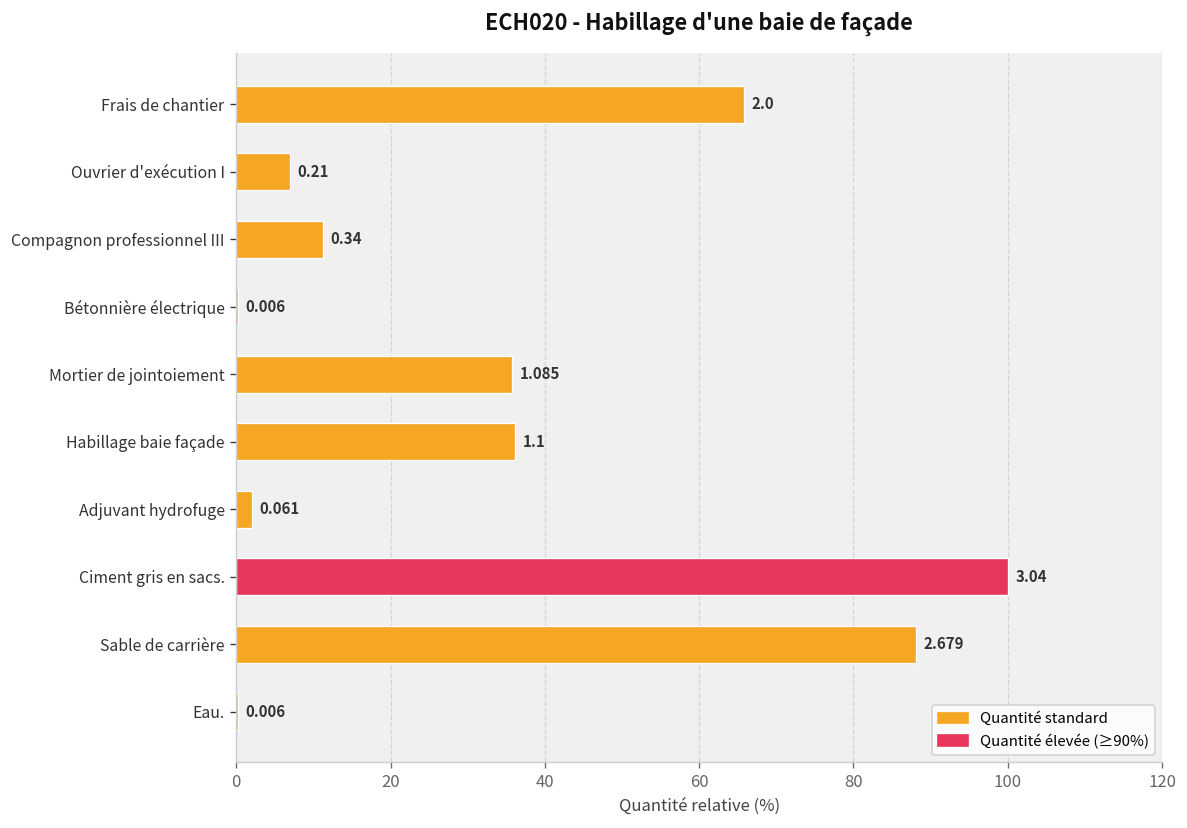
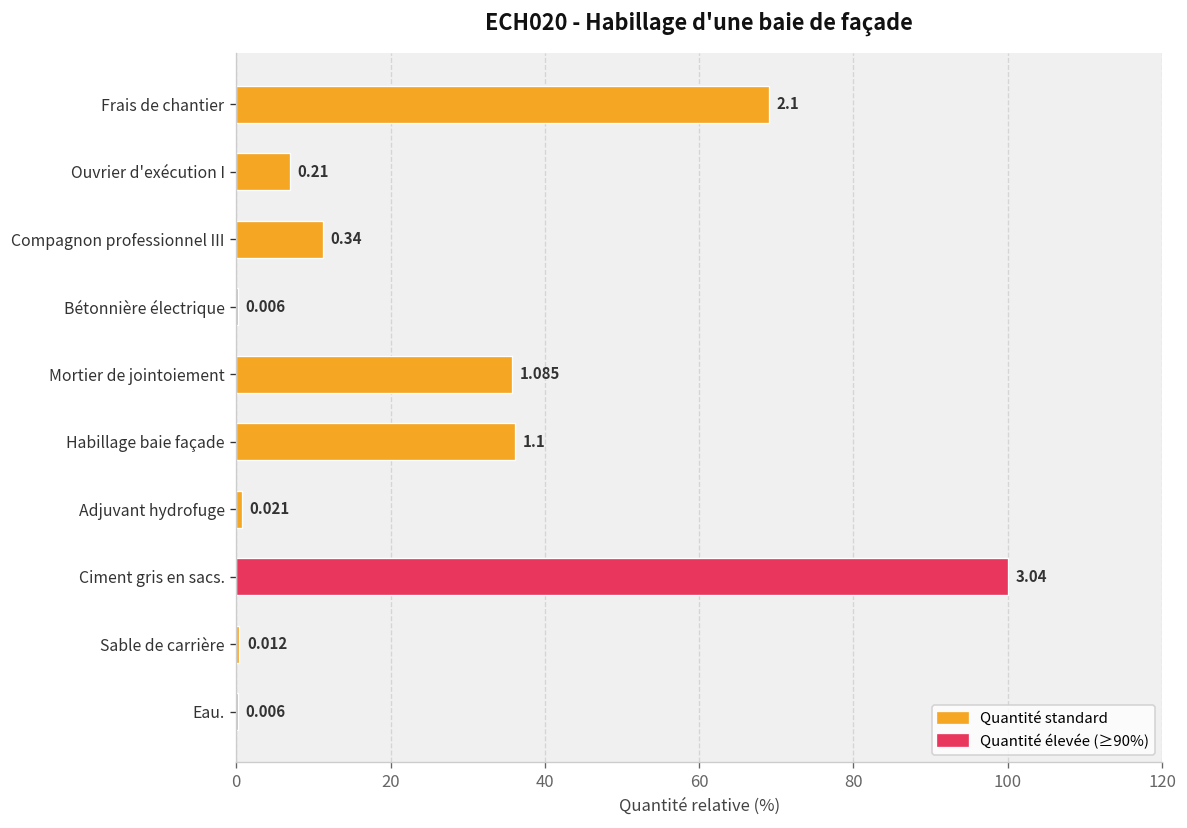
Frais de chantier: 2.0 -> 2.1
Adjuvant hydrofuge: 0.061 -> 0.021
Sable de carrière: 2.679 -> 0.012
